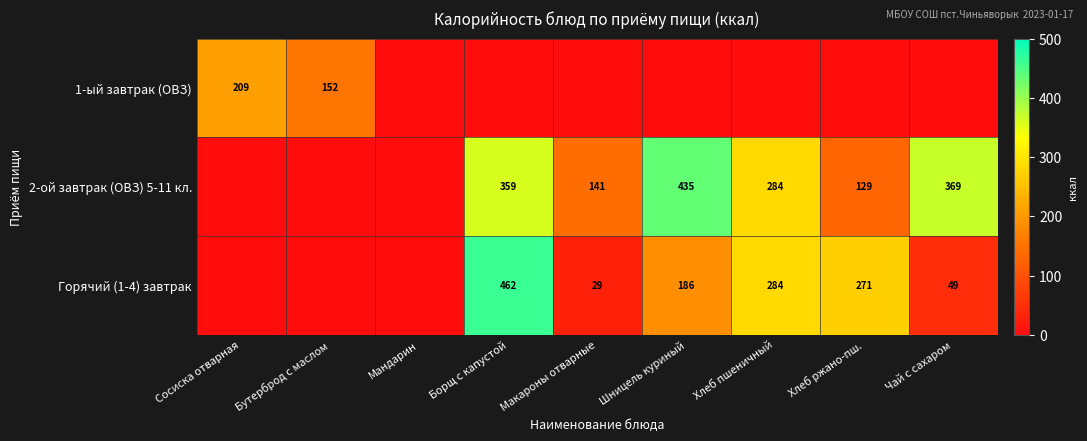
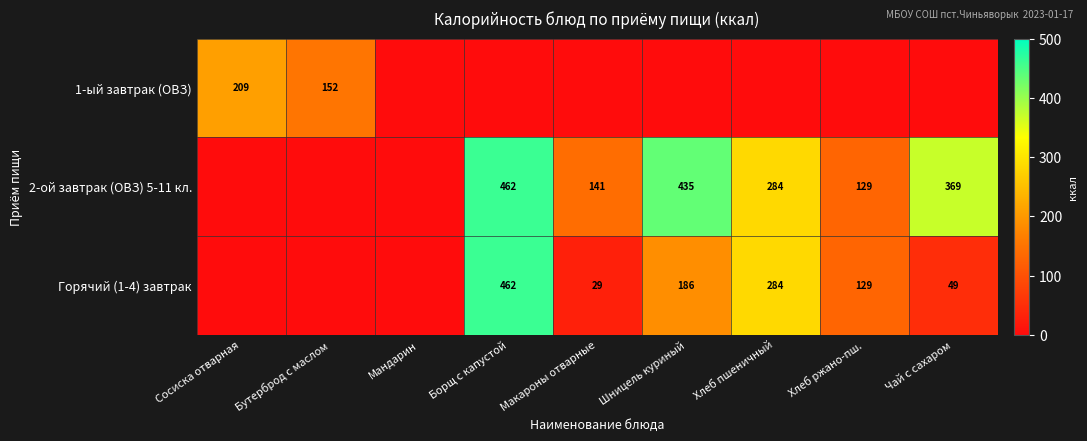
2-ой завтрак (ОВЗ) 5-11 кл., Борщ с капустой: 359 -> 462
Горячий (1-4) завтрак, Хлеб ржано-пш.: 271 -> 129
